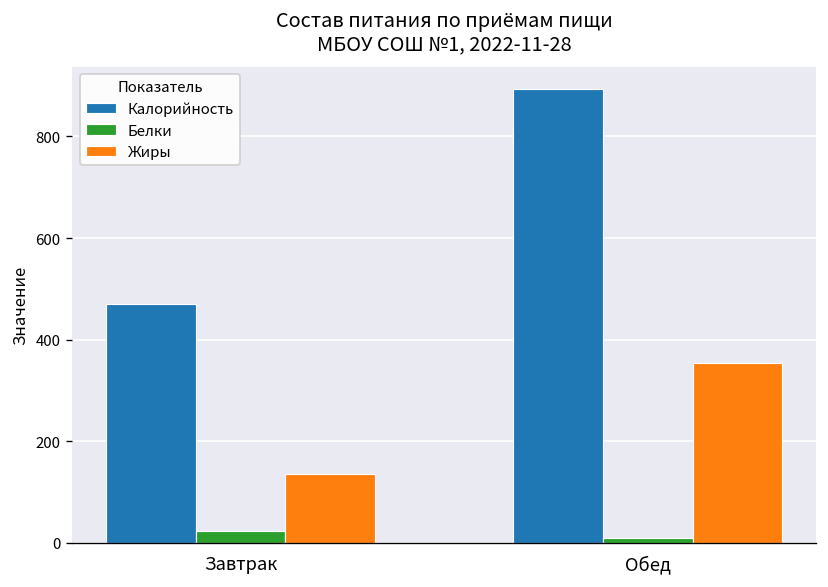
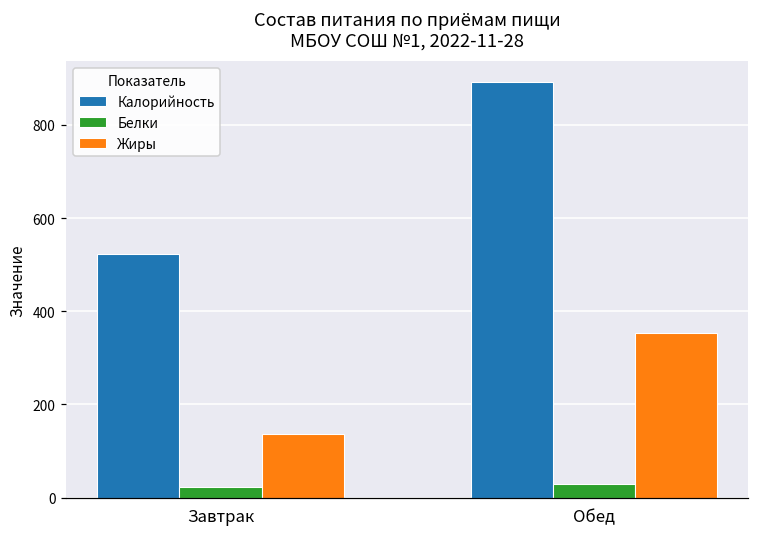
Калорийность, Завтрак: 470 -> 520
Белки, Обед: 10 -> 30
